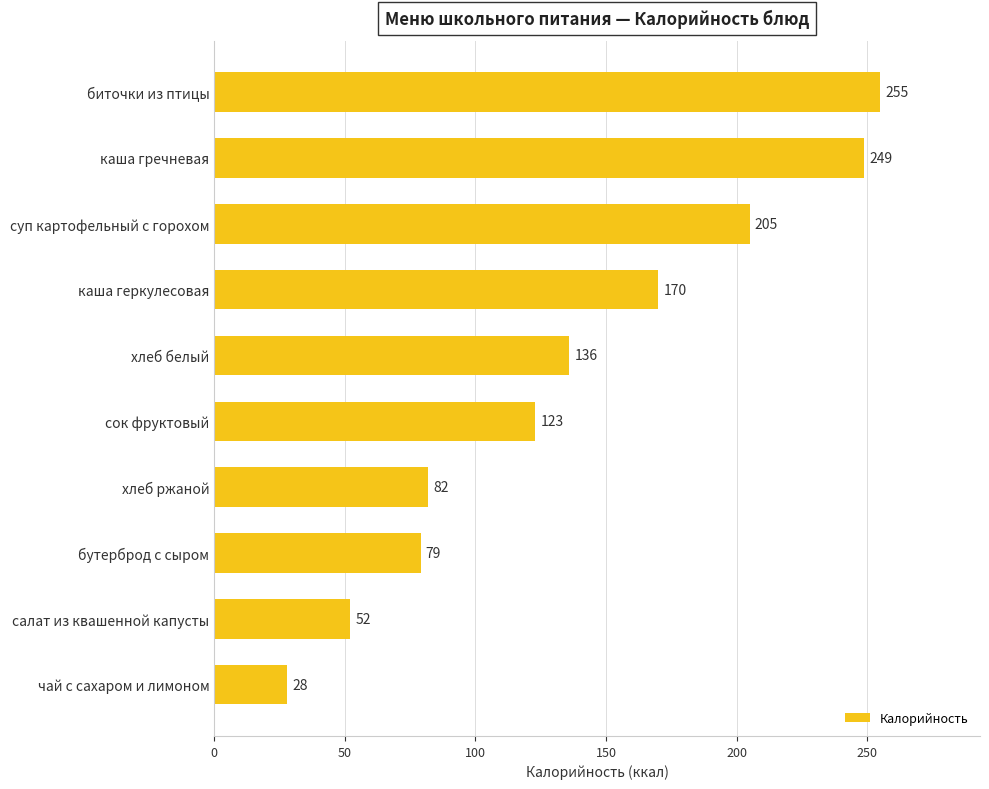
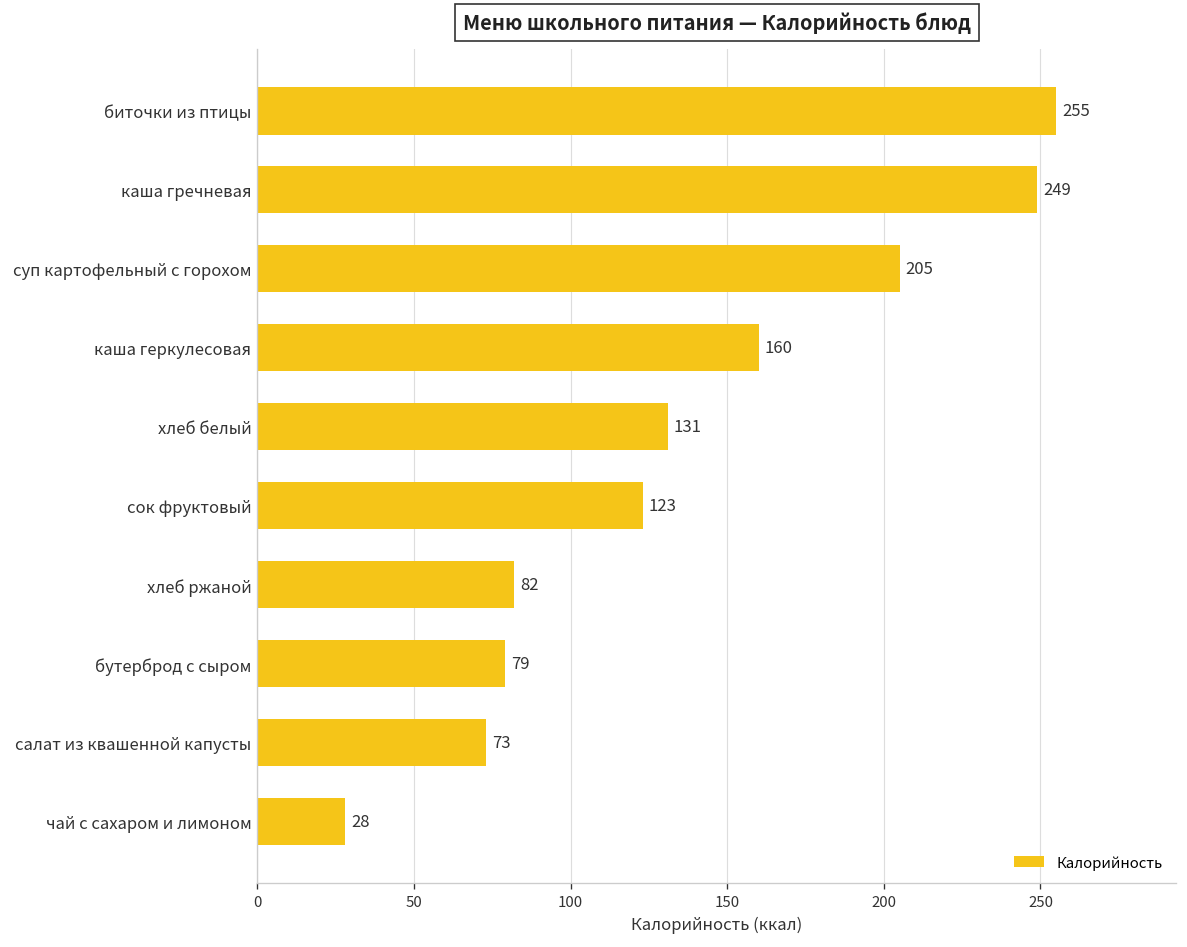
каша геркулесовая: 170 -> 160
хлеб белый: 136 -> 131
салат из квашенной капусты: 52 -> 73
